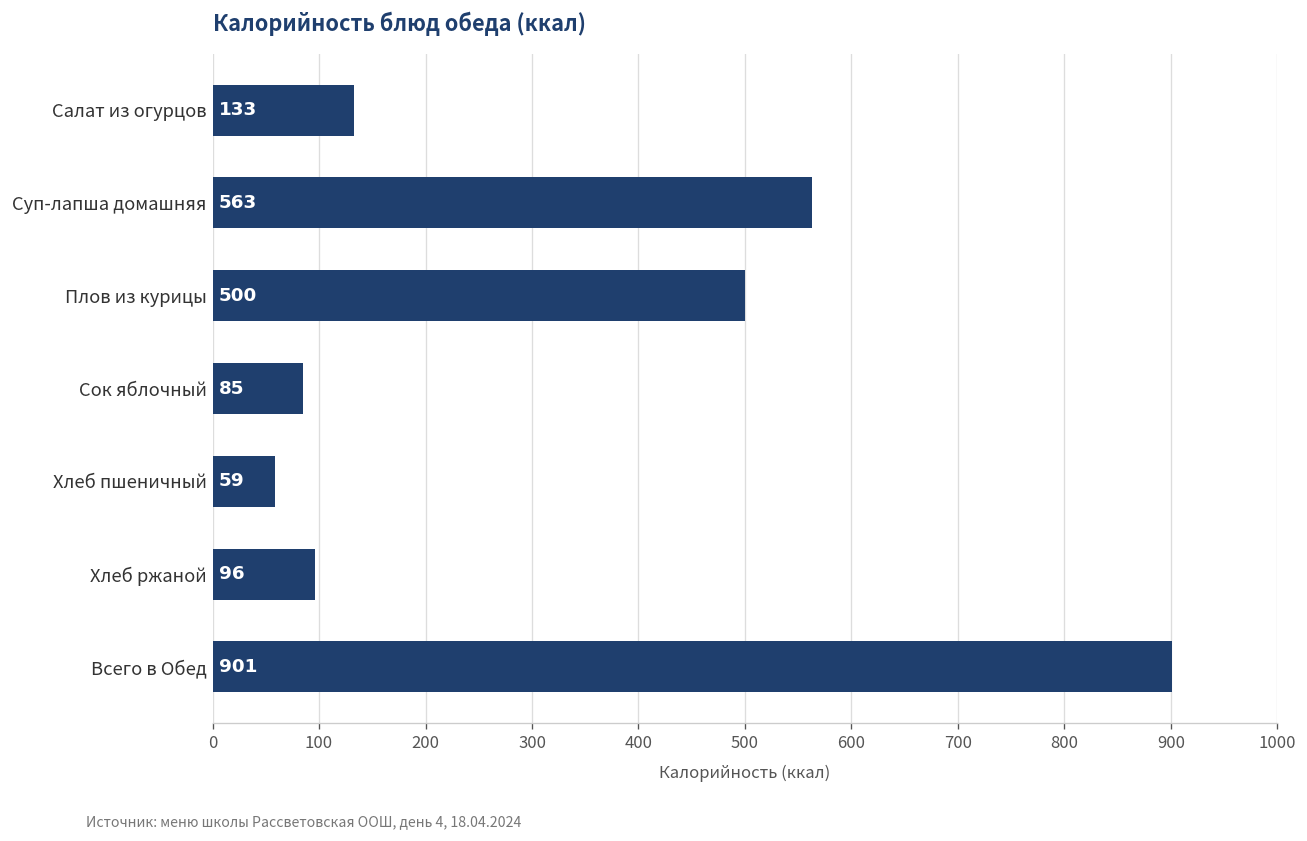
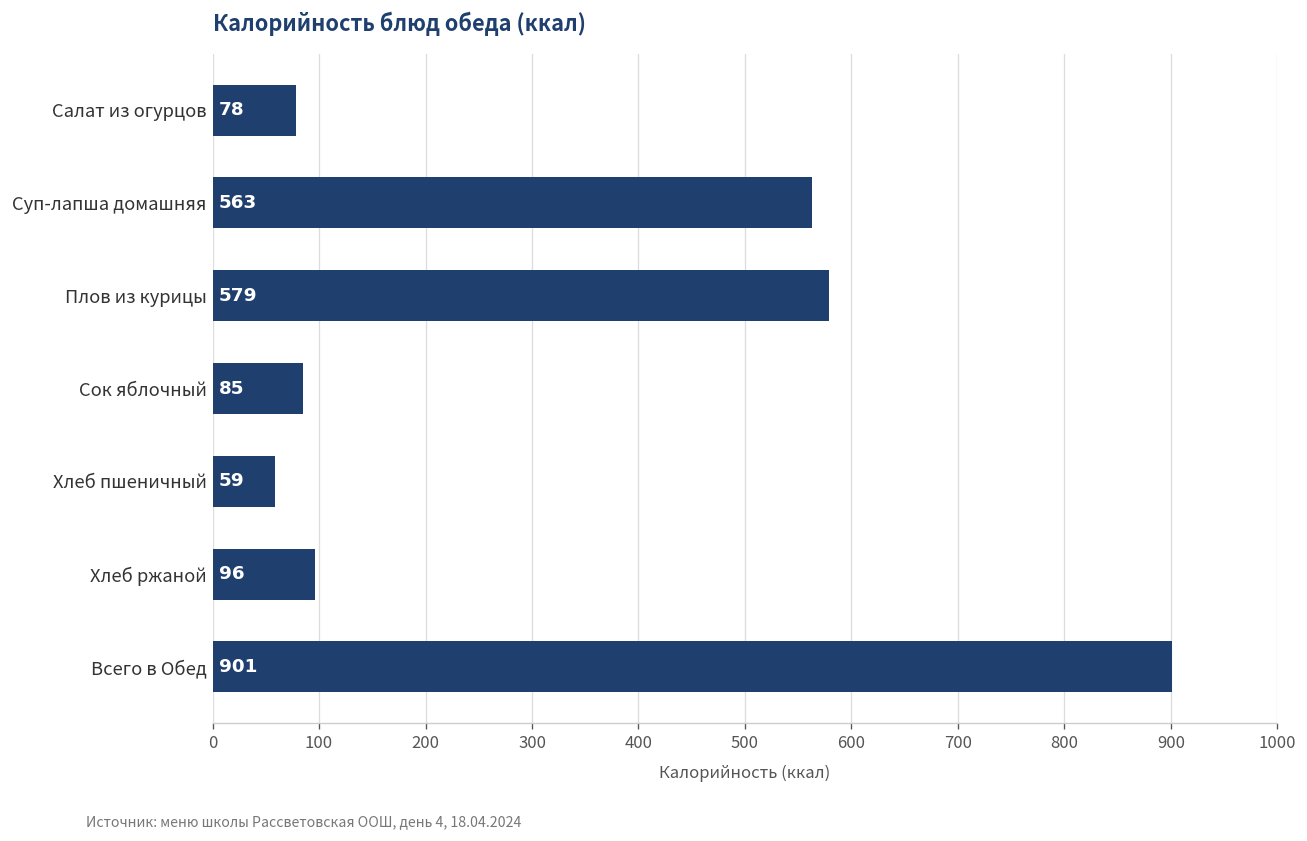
Салат из огурцов: 133 -> 78
Плов из курицы: 500 -> 579
